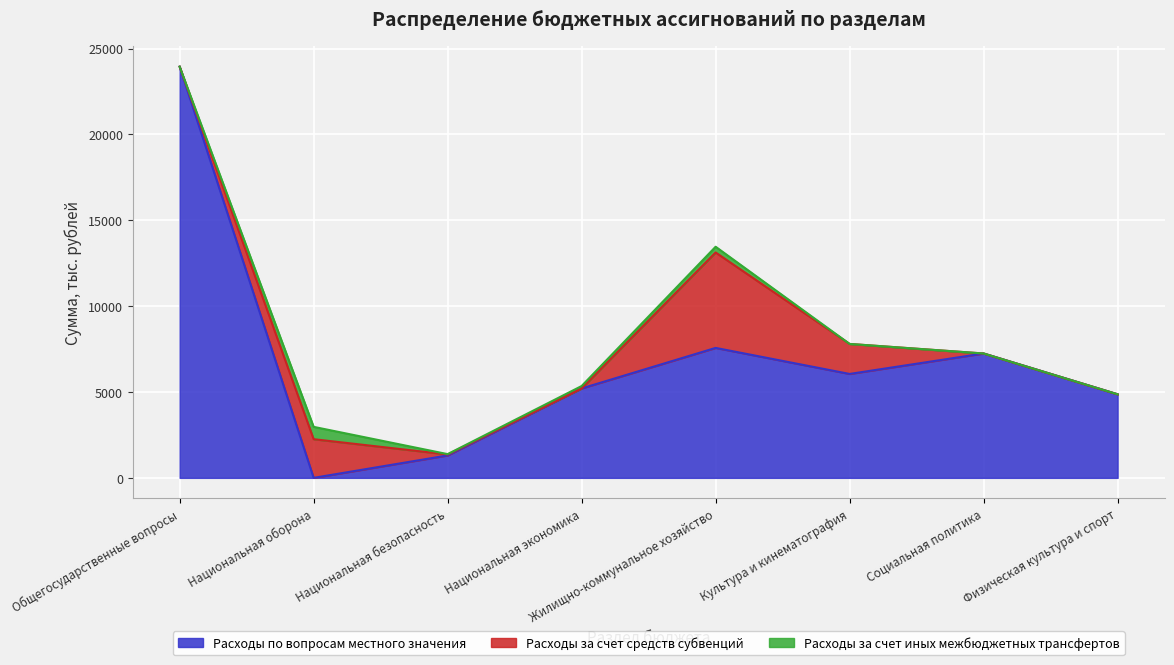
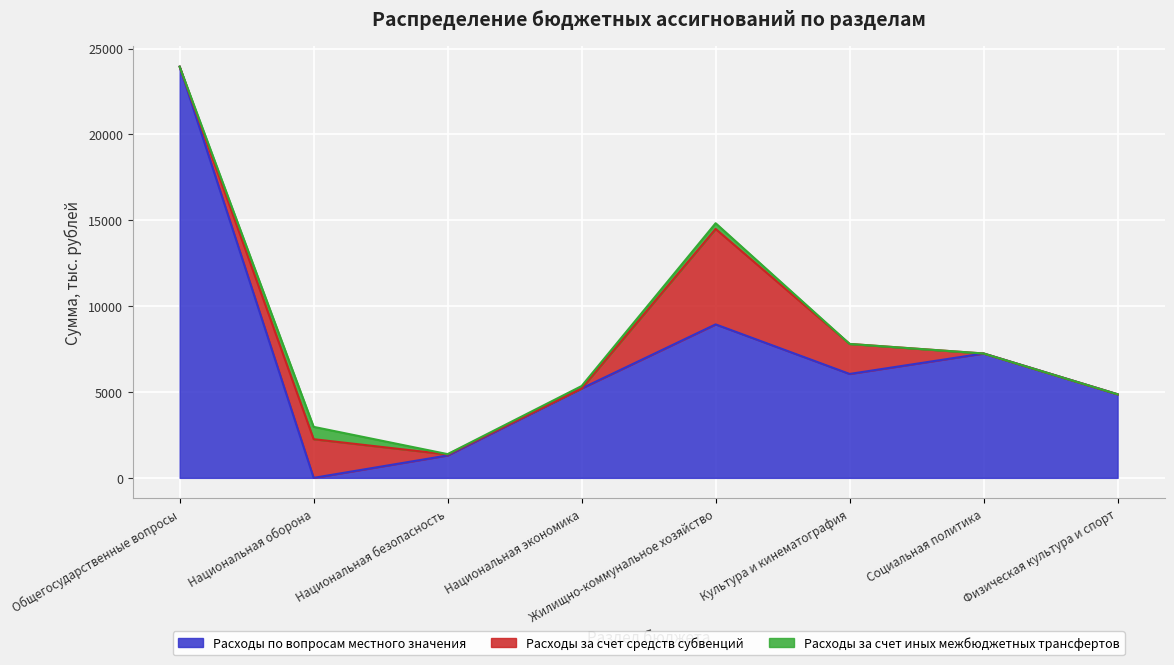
Расходы по вопросам местного значения, Жилищно-коммунальное хозяйство: 7600 -> 8900
